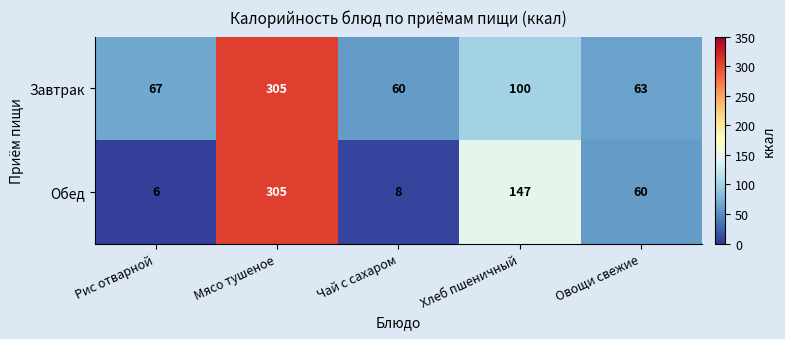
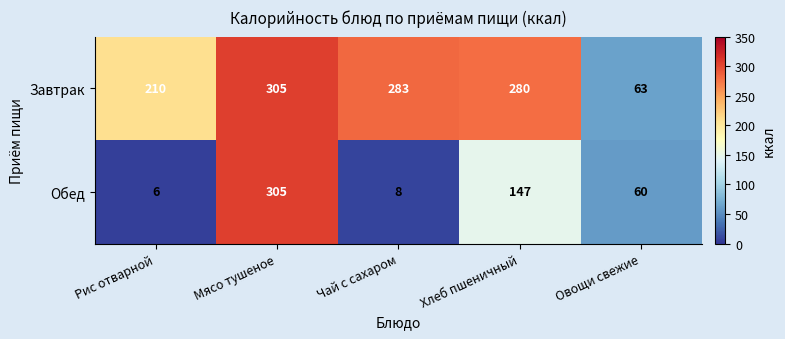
Завтрак, Рис отварной: 67 -> 210
Завтрак, Чай с сахаром: 60 -> 283
Завтрак, Хлеб пшеничный: 100 -> 280
